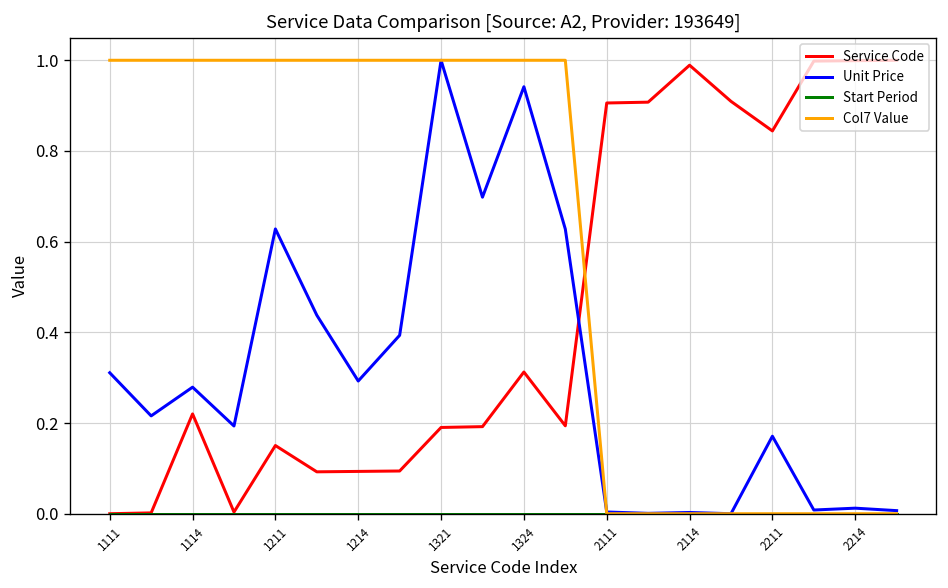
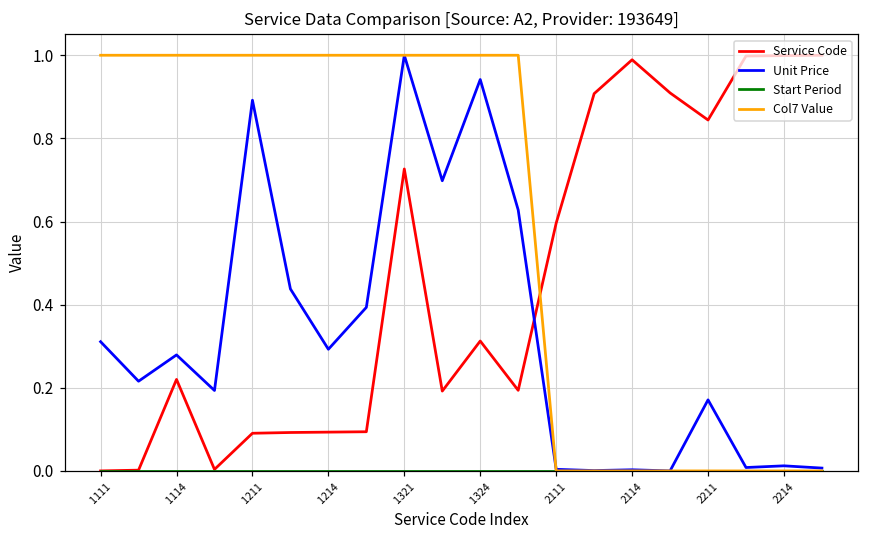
Service Code, 1211: 0.15 -> 0.09
Unit Price, 1211: 0.63 -> 0.89
Service Code, 1321: 0.19 -> 0.73
Service Code, 2111: 0.91 -> 0.60
